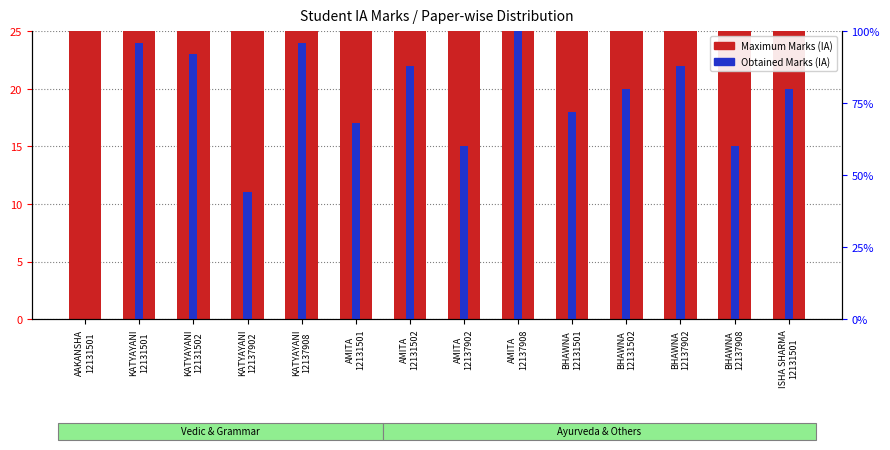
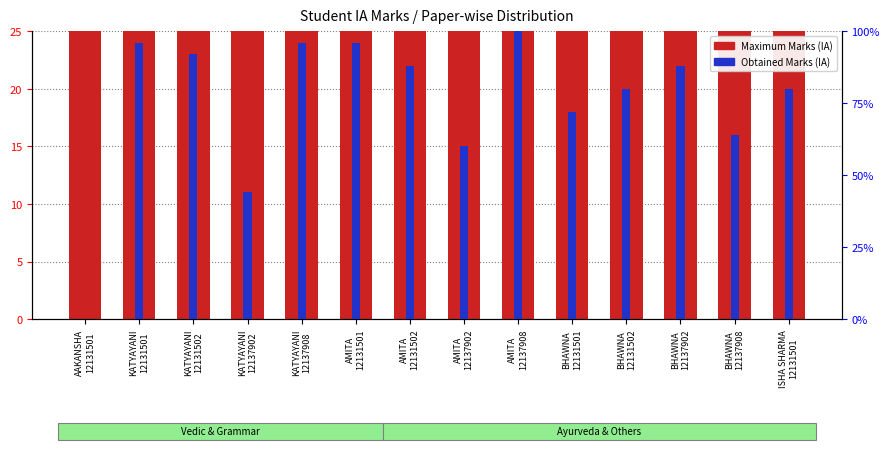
Obtained Marks (IA), AMITA 12131501: 17 -> 24
Obtained Marks (IA), BHAWNA 12137908: 15 -> 16
